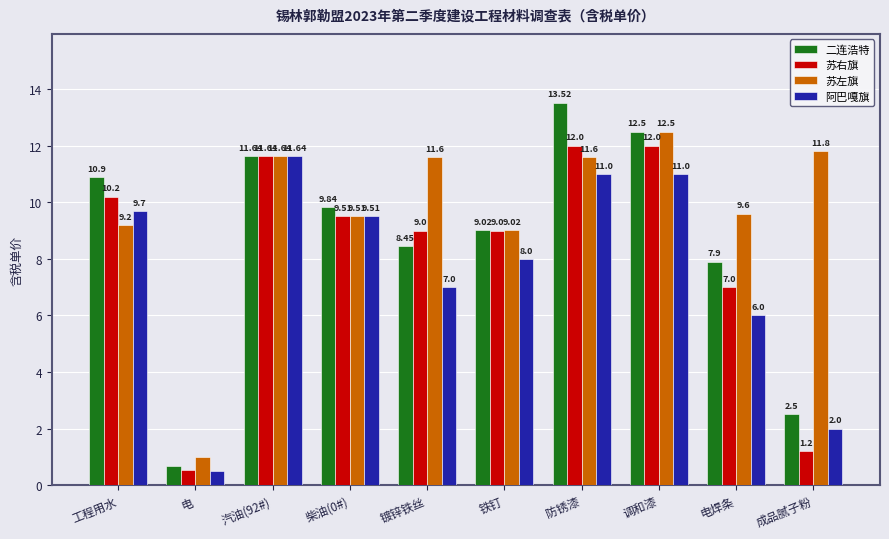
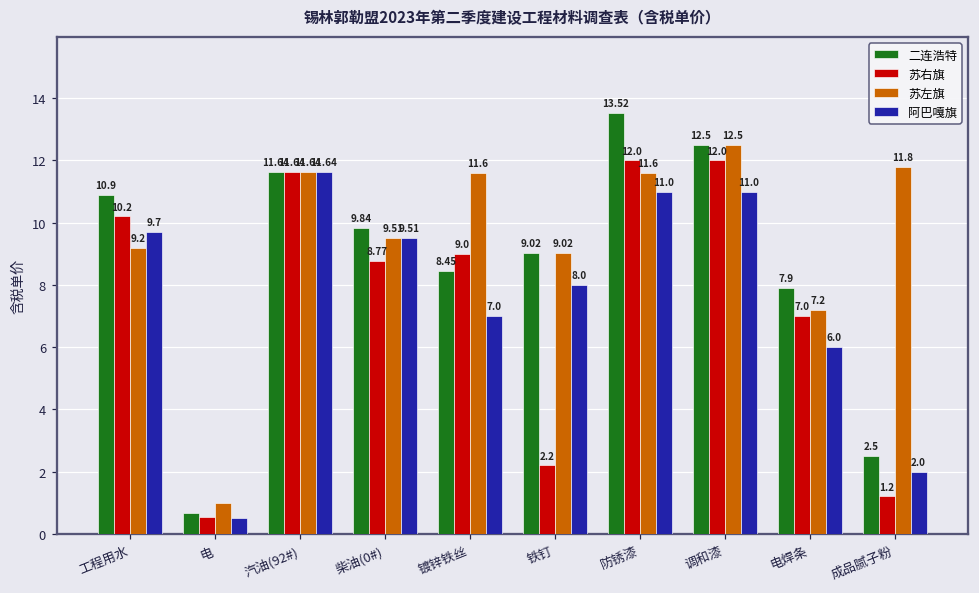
苏右旗, 柴油(0#): 9.51 -> 8.77
苏右旗, 铁钉: 9.0 -> 2.2
苏左旗, 电焊条: 9.6 -> 7.2
